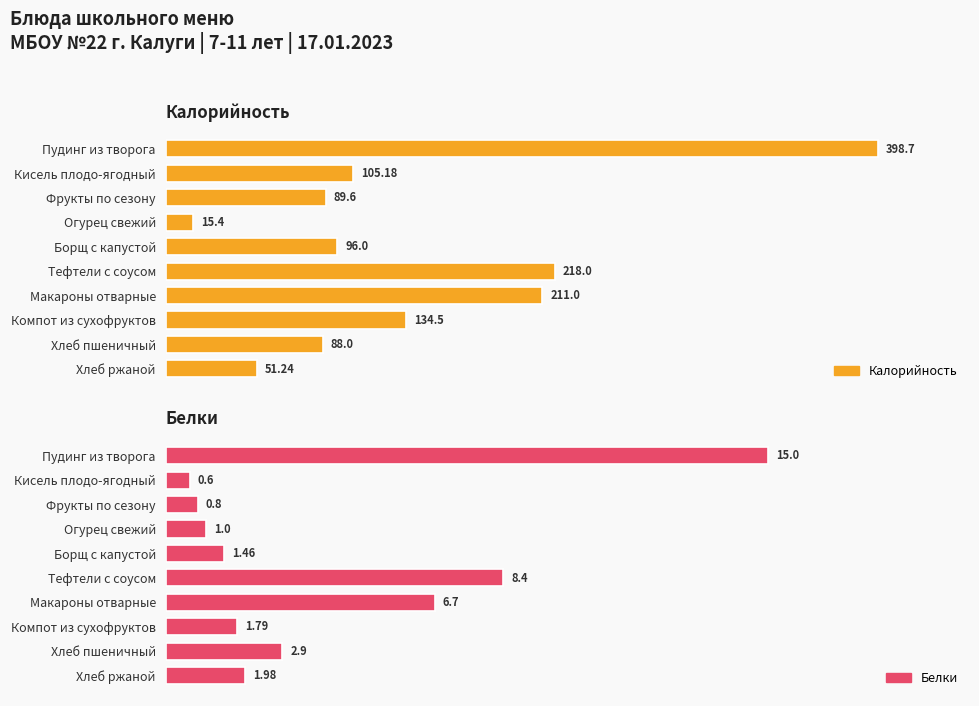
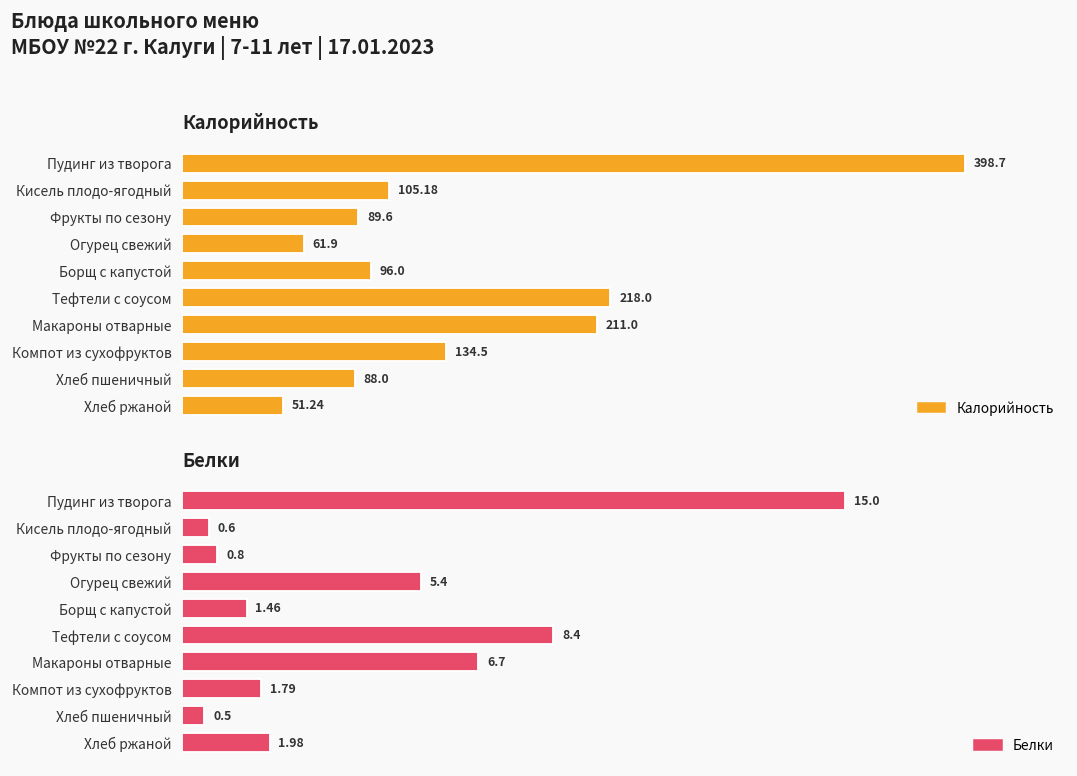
Калорийность, Огурец свежий: 15.4 -> 61.9
Белки, Огурец свежий: 1.0 -> 5.4
Белки, Хлеб пшеничный: 2.9 -> 0.5
